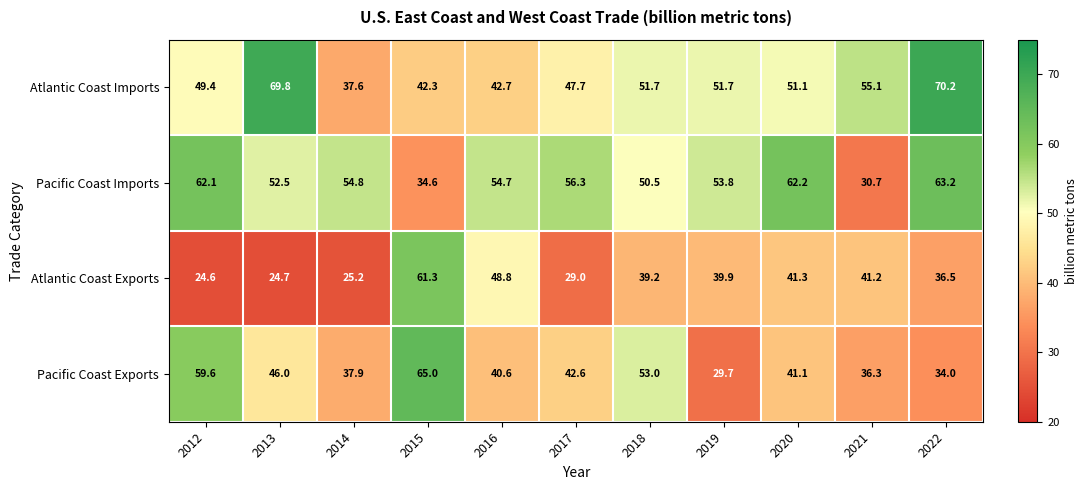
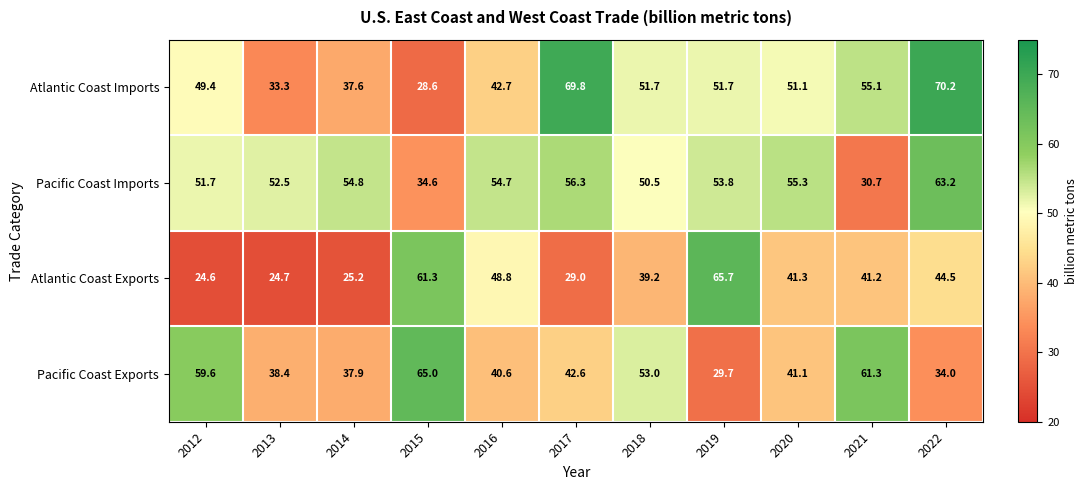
Atlantic Coast Imports, 2013: 69.8 -> 33.3
Atlantic Coast Imports, 2015: 42.3 -> 28.6
Atlantic Coast Imports, 2017: 47.7 -> 69.8
Pacific Coast Imports, 2012: 62.1 -> 51.7
Pacific Coast Imports, 2020: 62.2 -> 55.3
Atlantic Coast Exports, 2019: 39.9 -> 65.7
Atlantic Coast Exports, 2022: 36.5 -> 44.5
Pacific Coast Exports, 2013: 46.0 -> 38.4
Pacific Coast Exports, 2021: 36.3 -> 61.3
